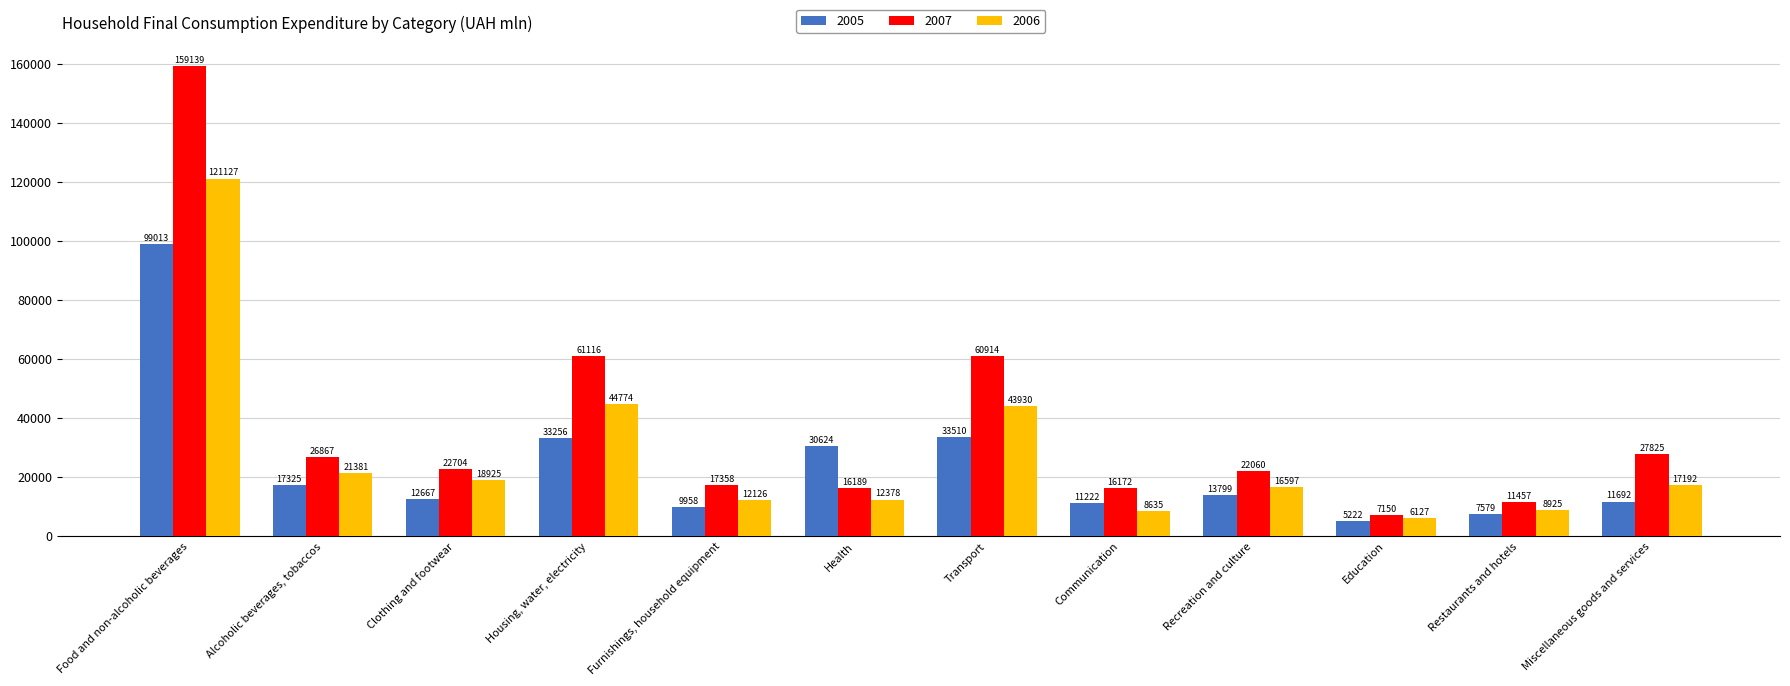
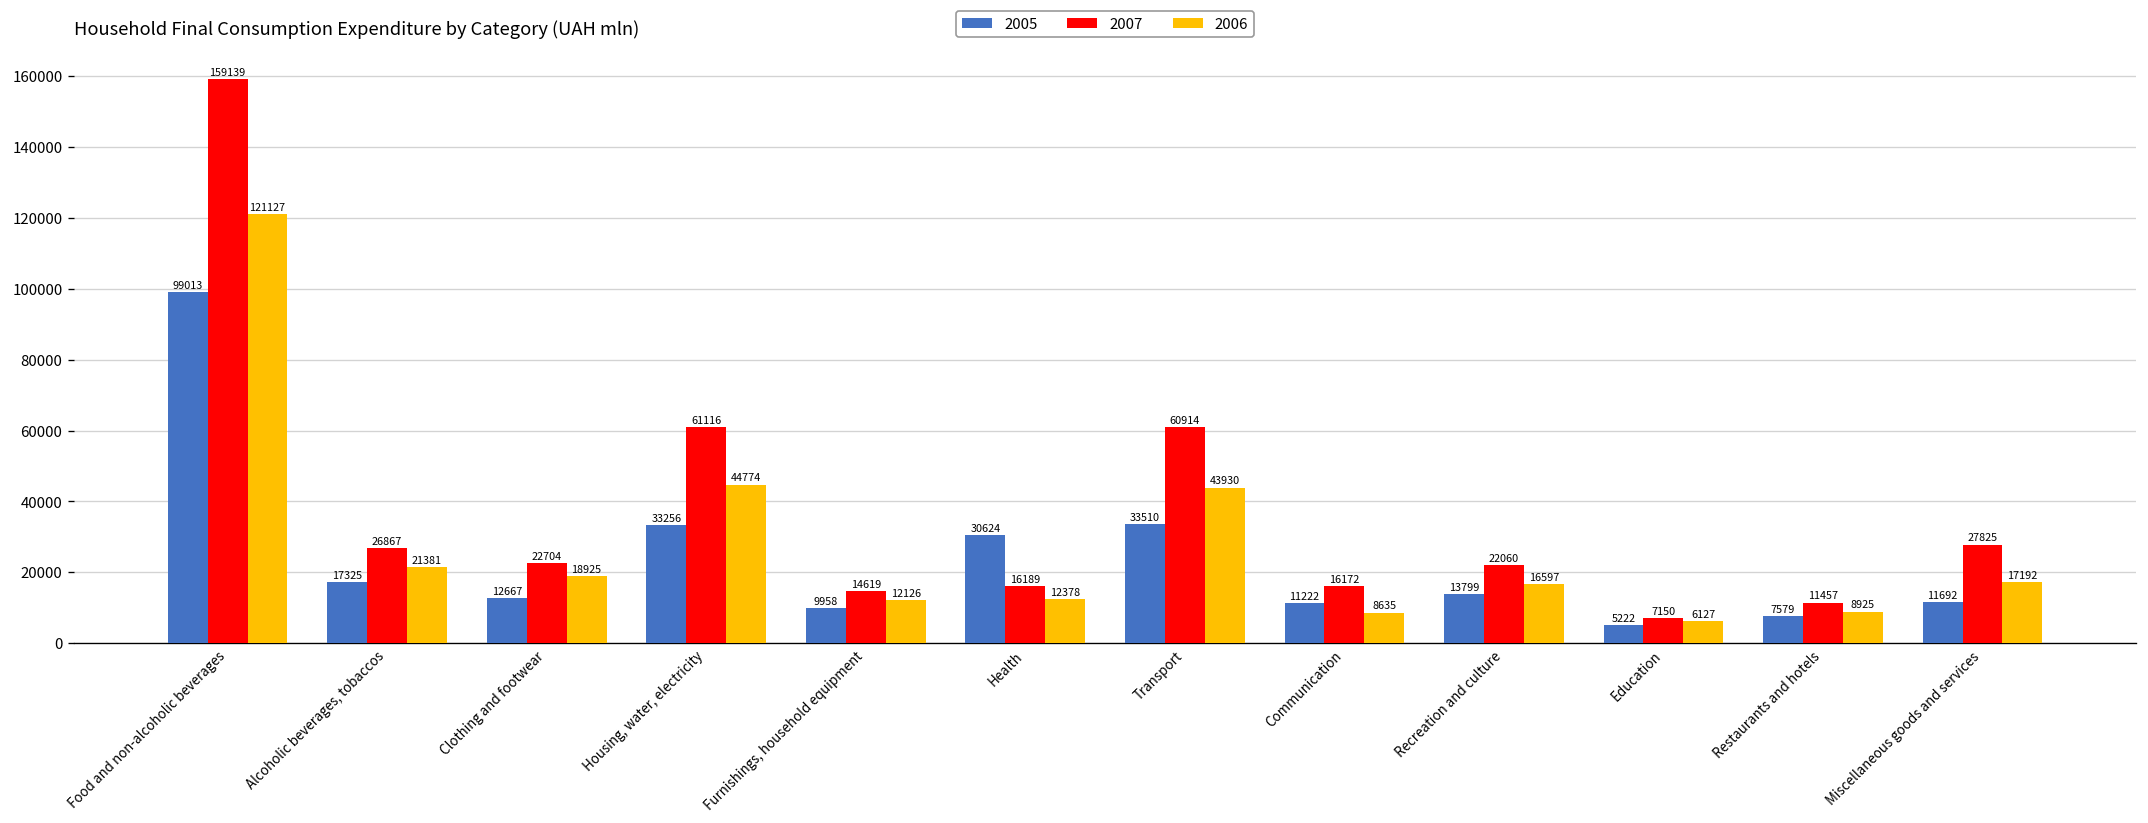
2007, Furnishings, household equipment: 17358 -> 14619
